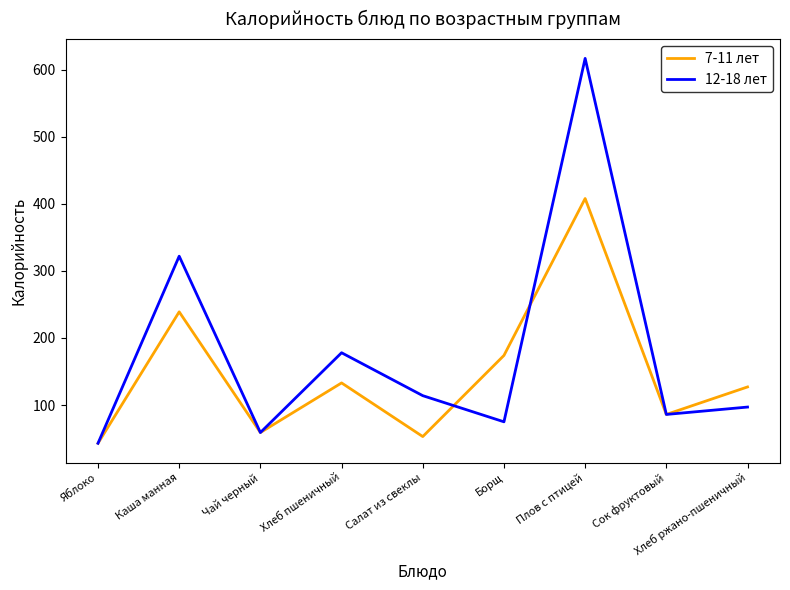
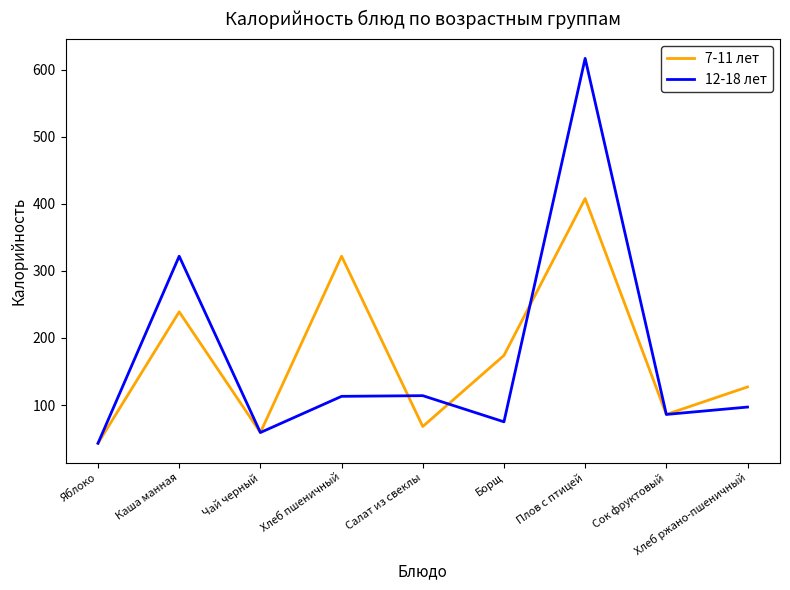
7-11 лет, Хлеб пшеничный: 130 -> 320
12-18 лет, Хлеб пшеничный: 180 -> 110
7-11 лет, Салат из свеклы: 50 -> 70
